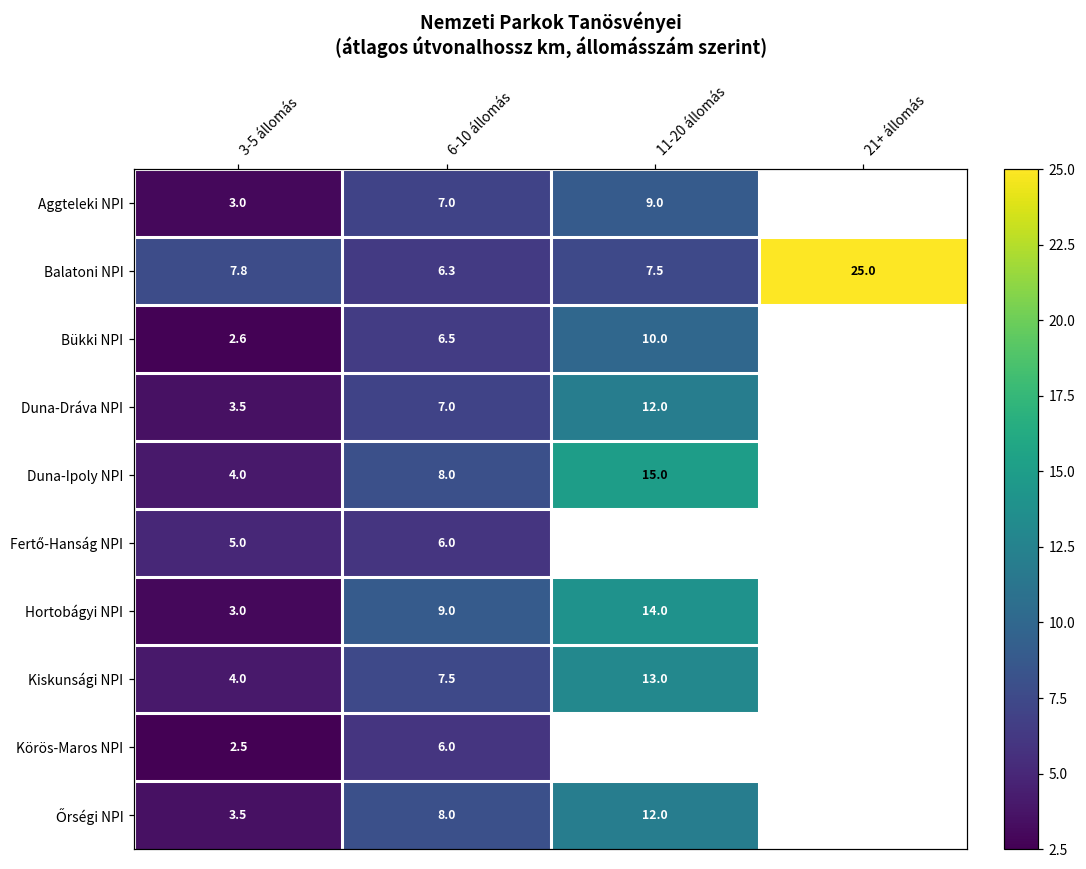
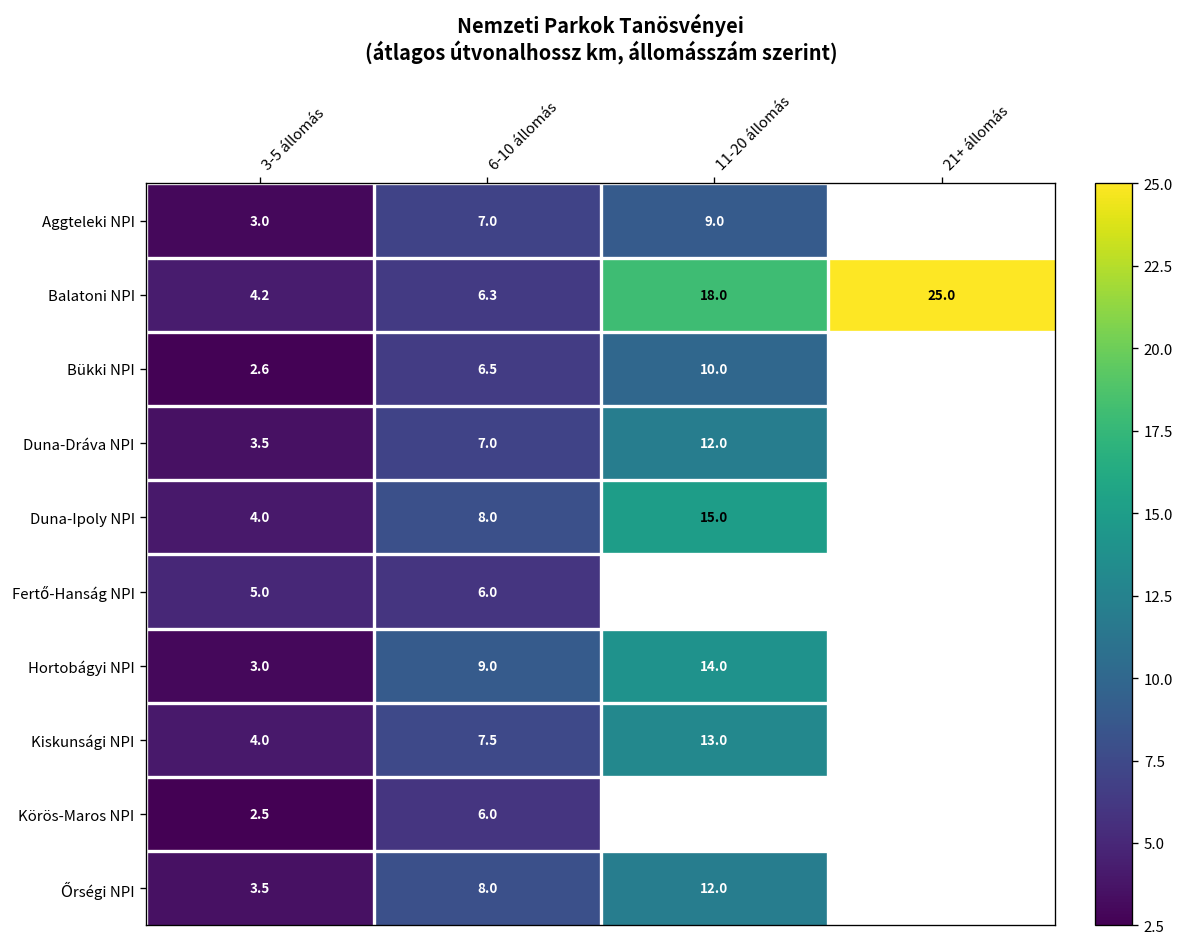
Balatoni NPI, 3-5 állomás: 7.8 -> 4.2
Balatoni NPI, 11-20 állomás: 7.5 -> 18.0
